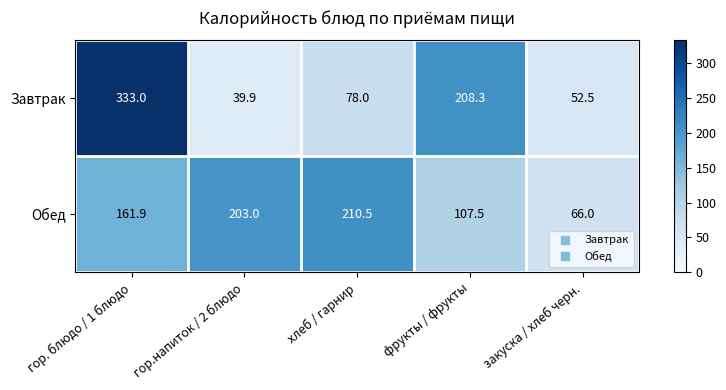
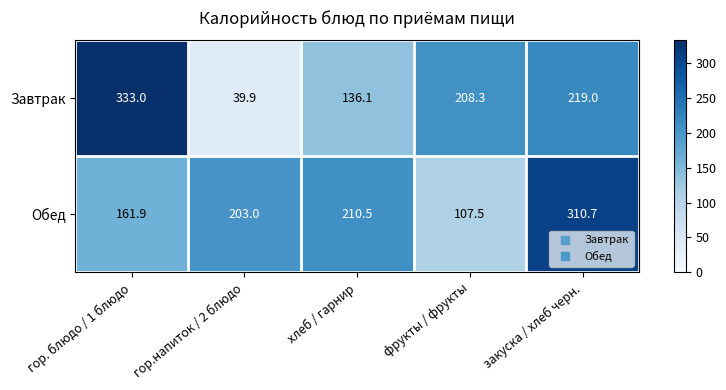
Завтрак, хлеб / гарнир: 78.0 -> 136.1
Завтрак, закуска / хлеб черн.: 52.5 -> 219.0
Обед, закуска / хлеб черн.: 66.0 -> 310.7
